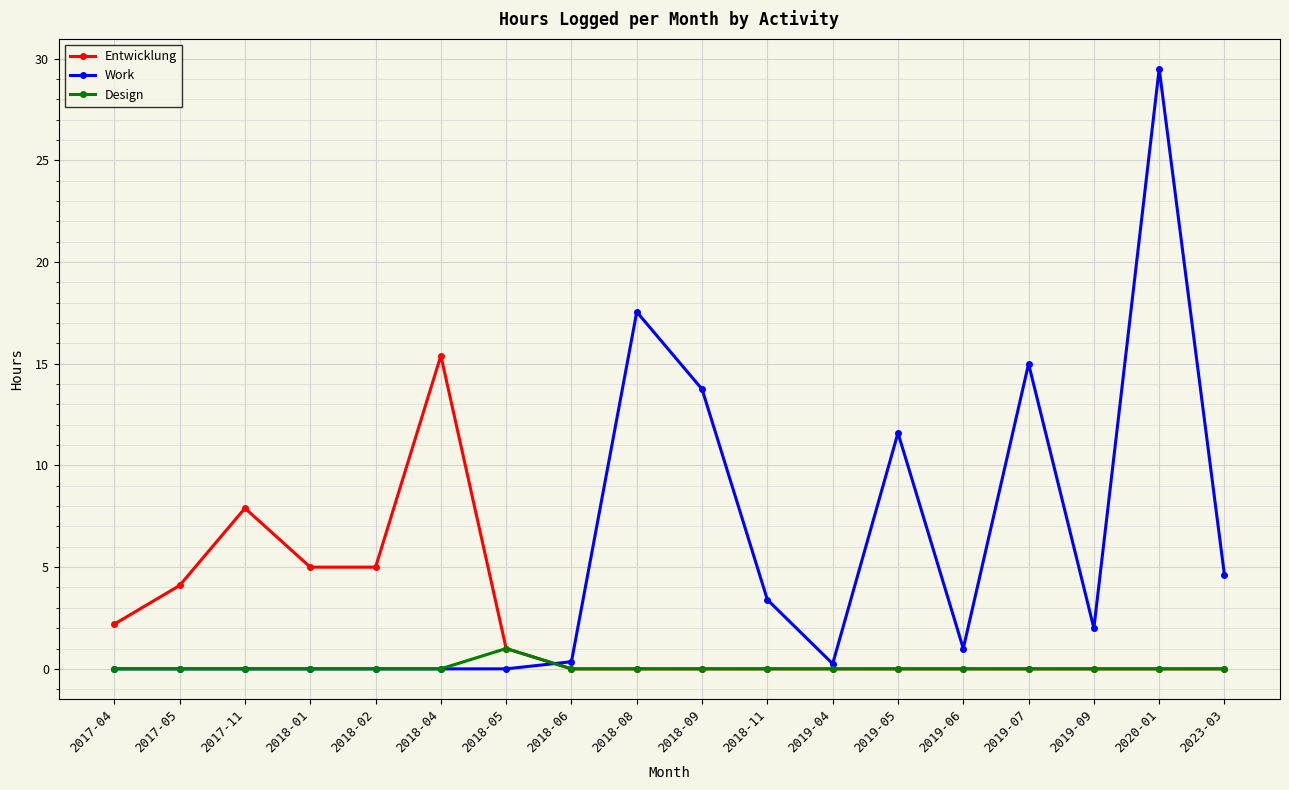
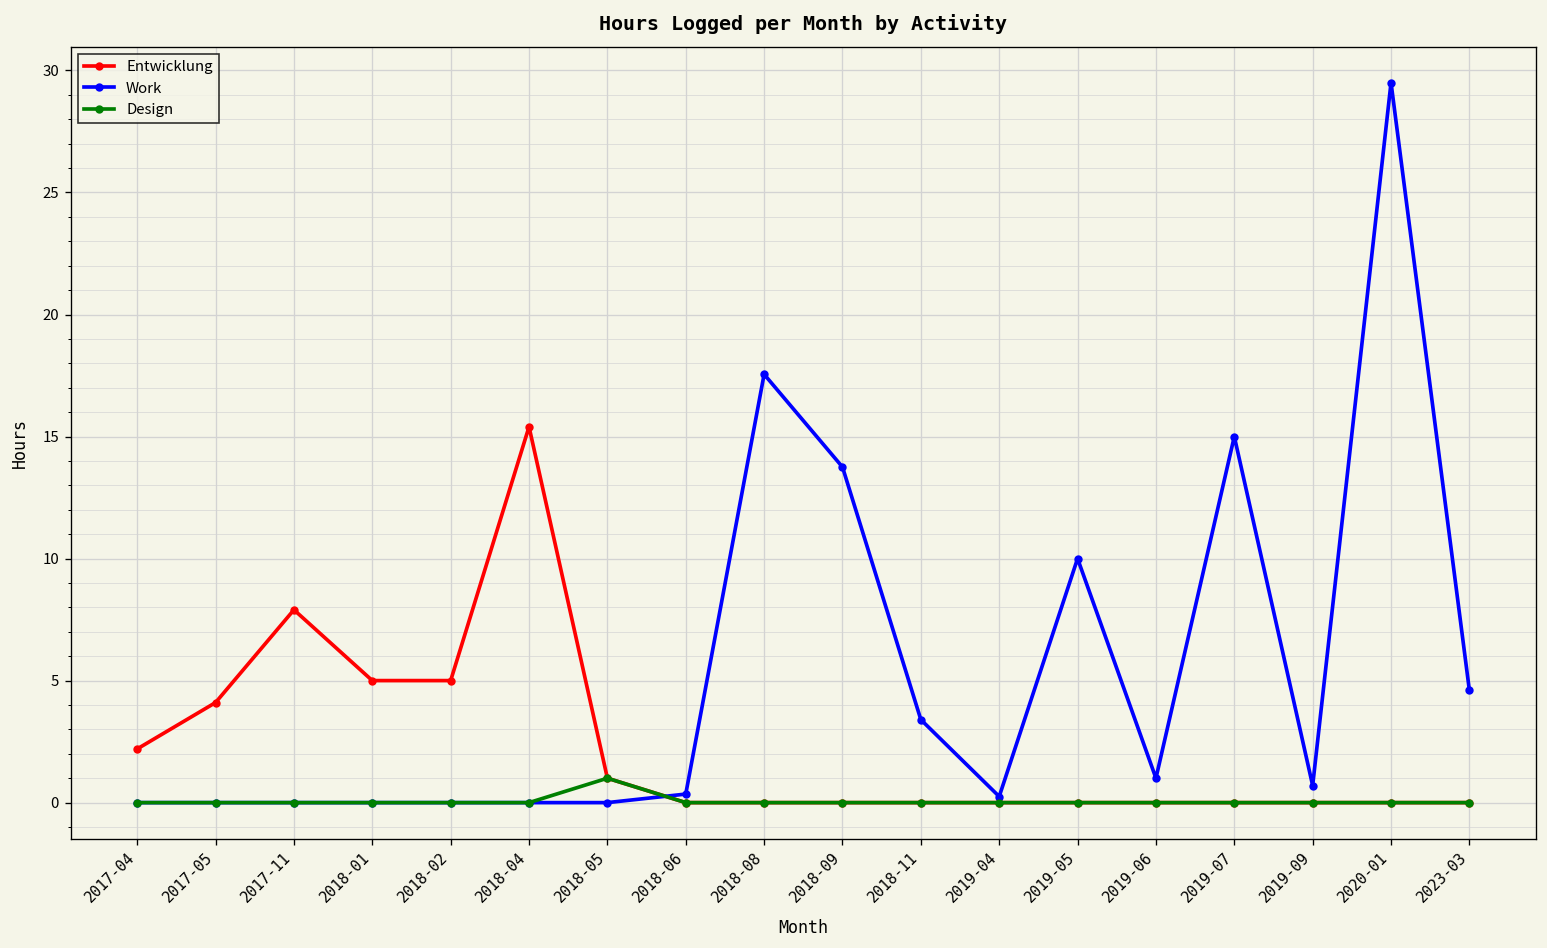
Work, 2019-05: 11.6 -> 10.0
Work, 2019-09: 2.0 -> 0.7
